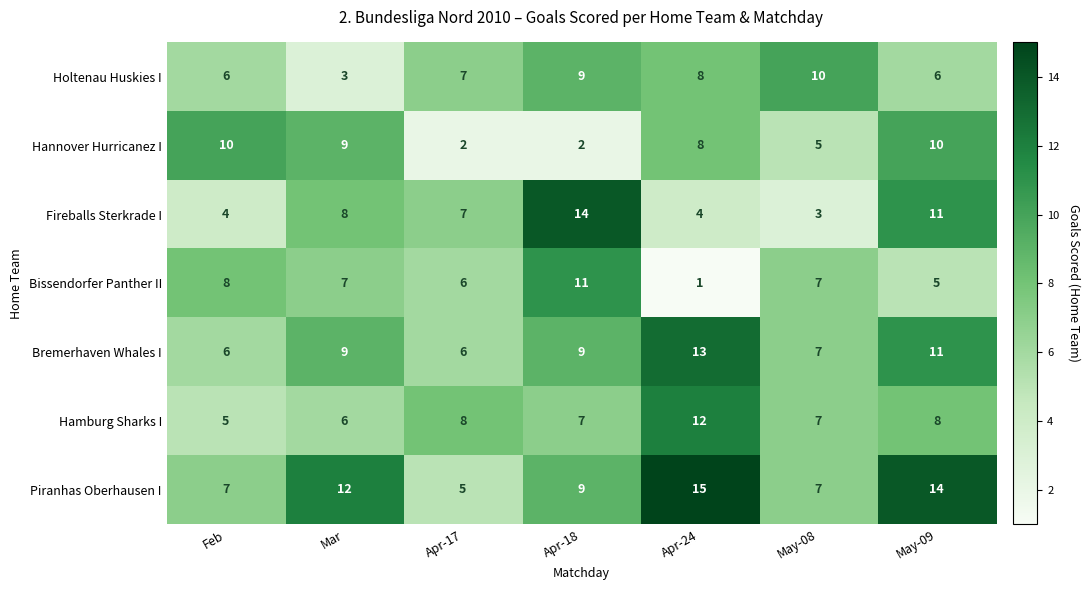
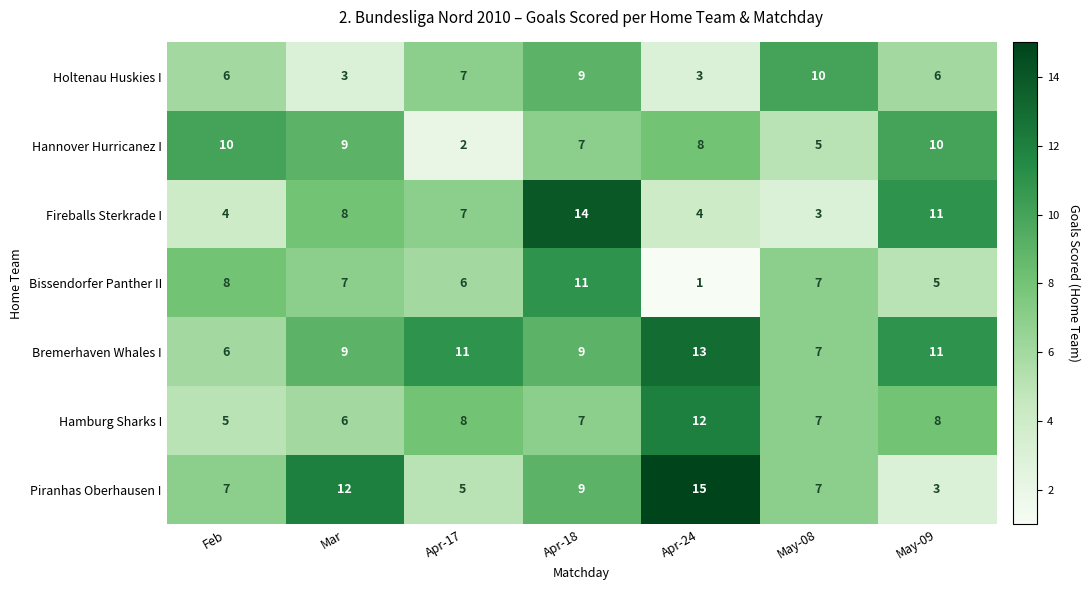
Holtenau Huskies I, Apr-24: 8 -> 3
Hannover Hurricanez I, Apr-18: 2 -> 7
Bremerhaven Whales I, Apr-17: 6 -> 11
Piranhas Oberhausen I, May-09: 14 -> 3
